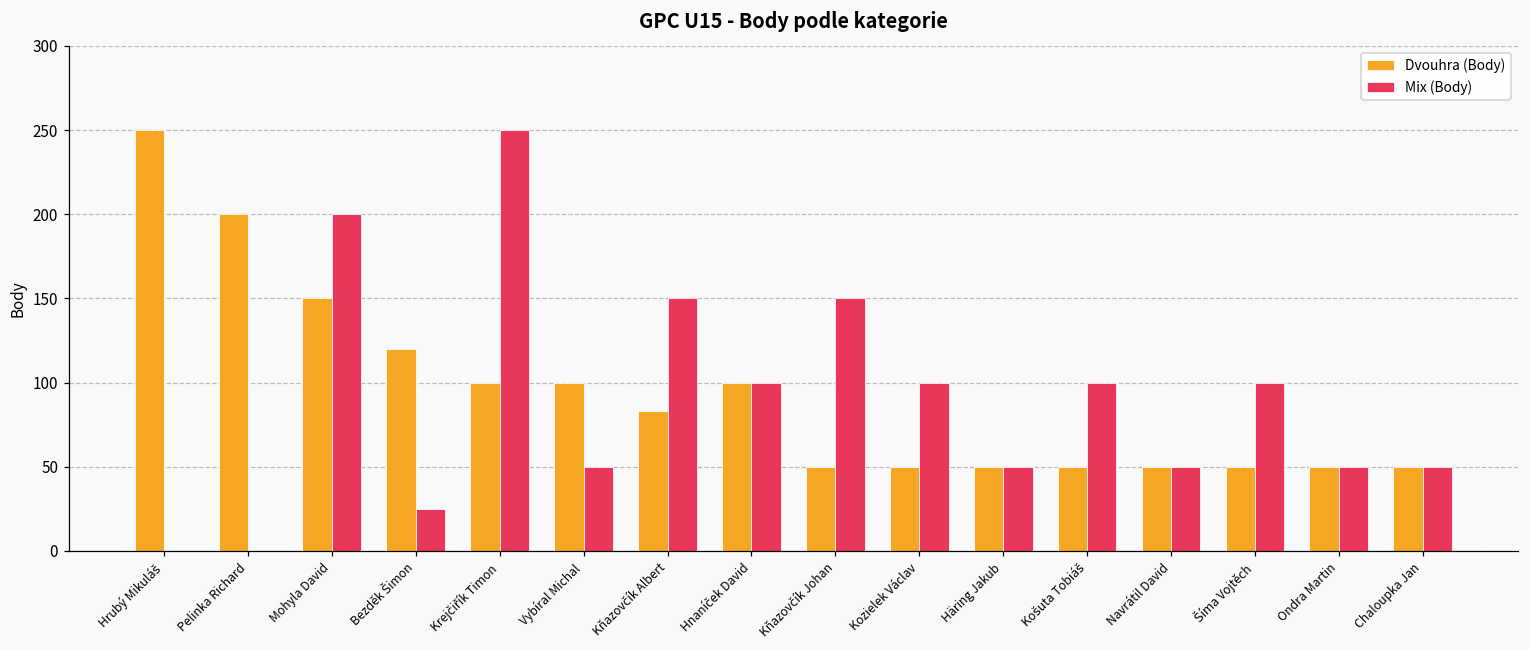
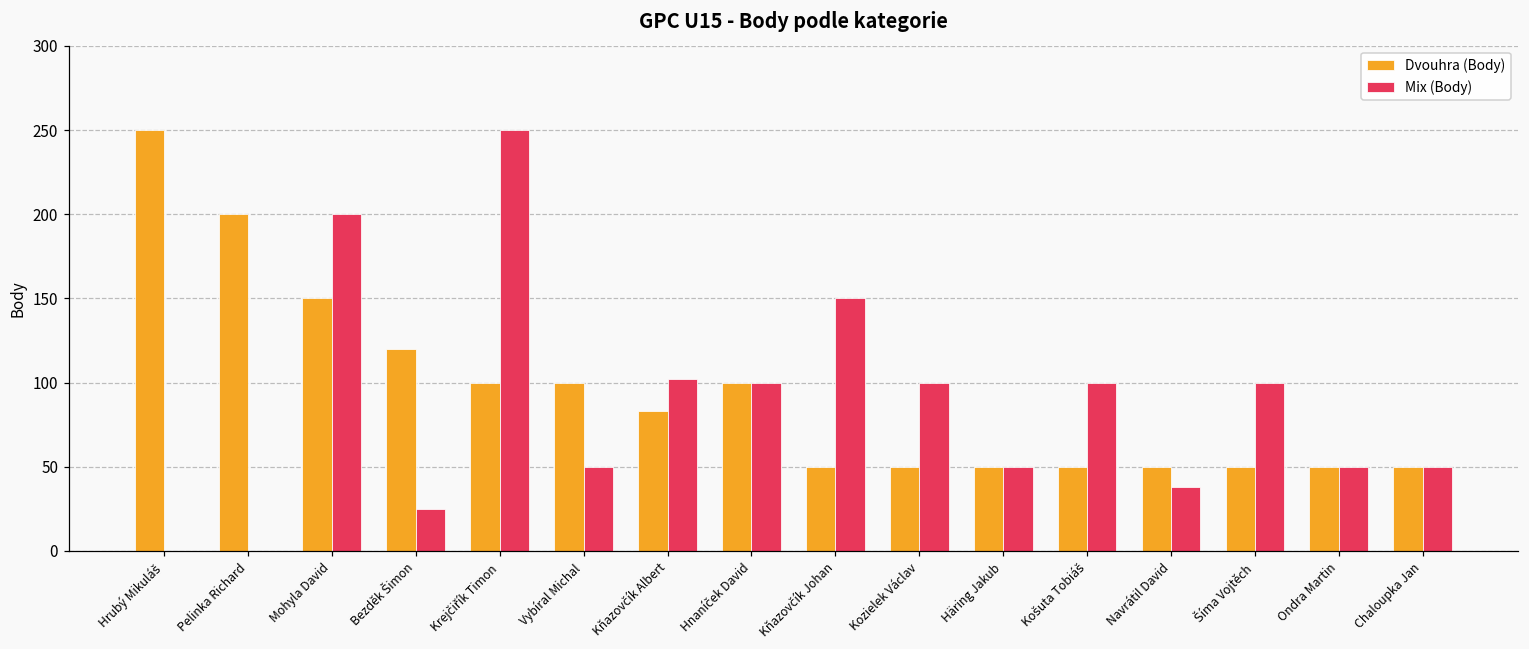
Mix (Body), Kňazovčík Albert: 150 -> 102
Mix (Body), Navrátil David: 50 -> 38
